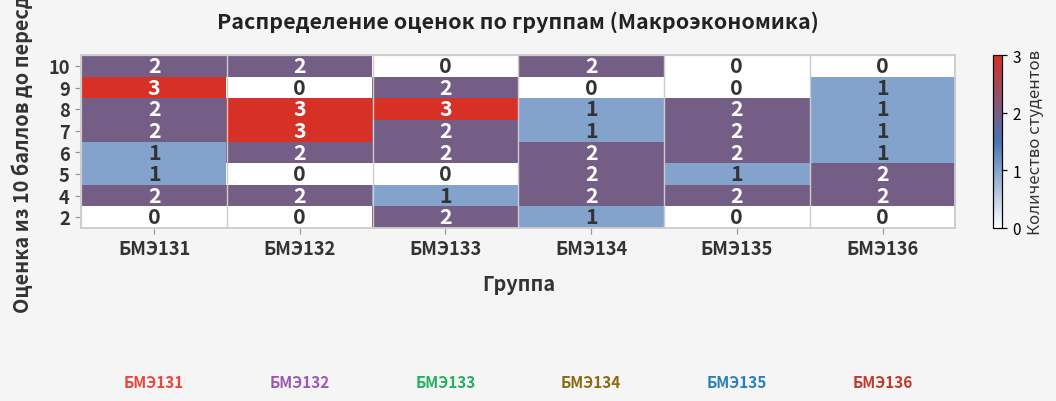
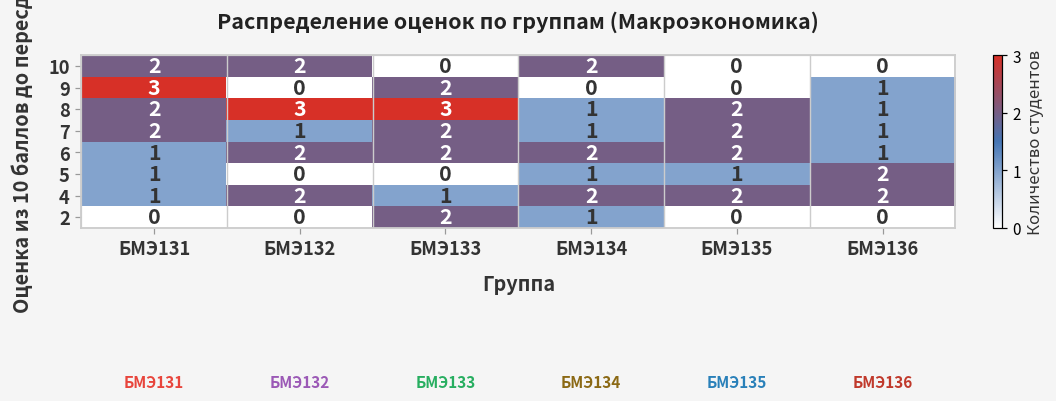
7, БМЭ132: 3 -> 1
5, БМЭ134: 2 -> 1
4, БМЭ131: 2 -> 1
